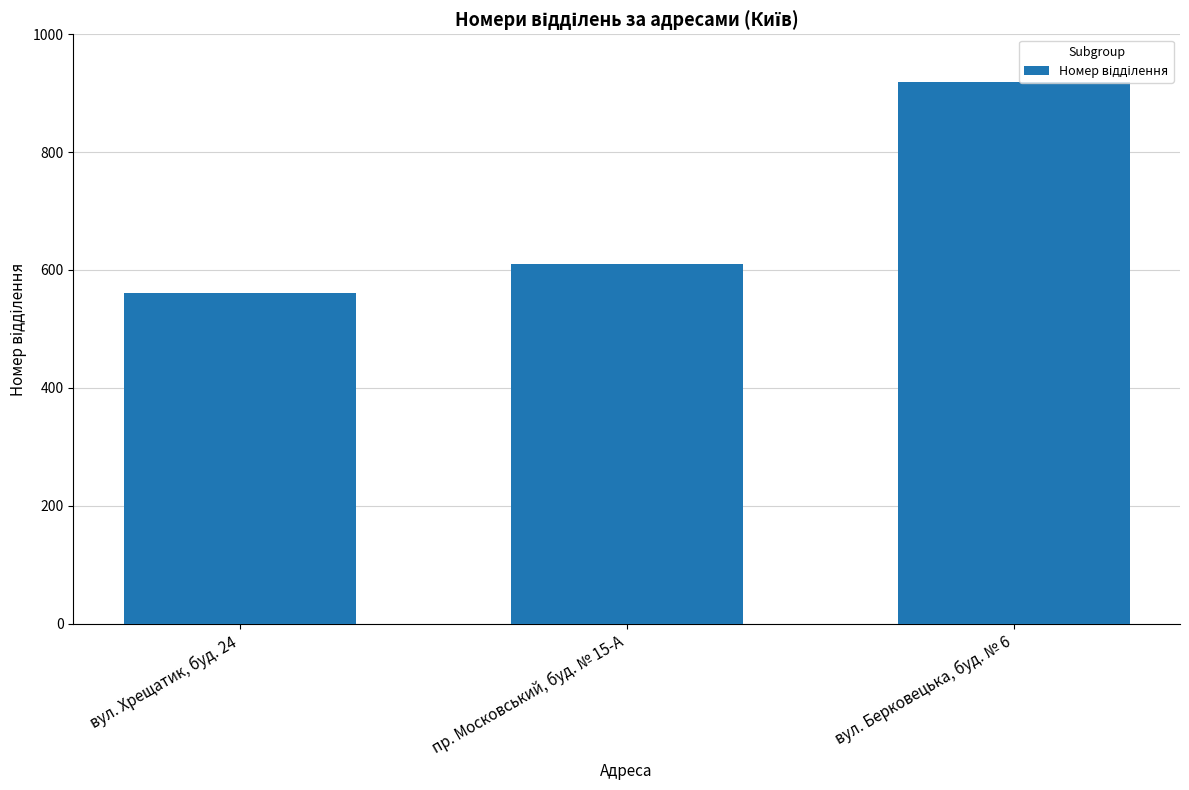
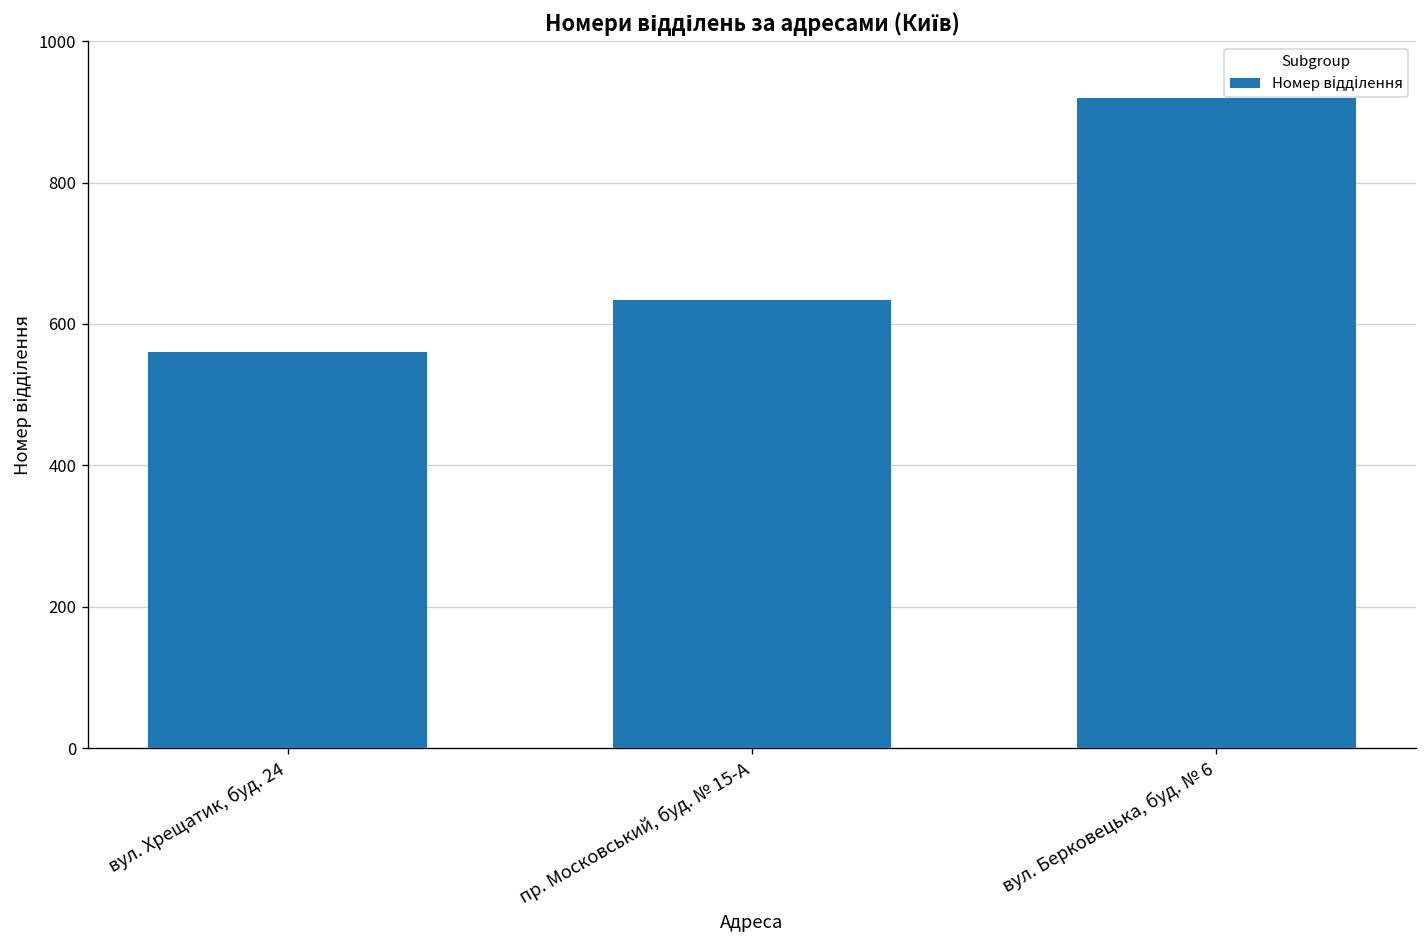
пр. Московський, буд. № 15-А: 610 -> 630
